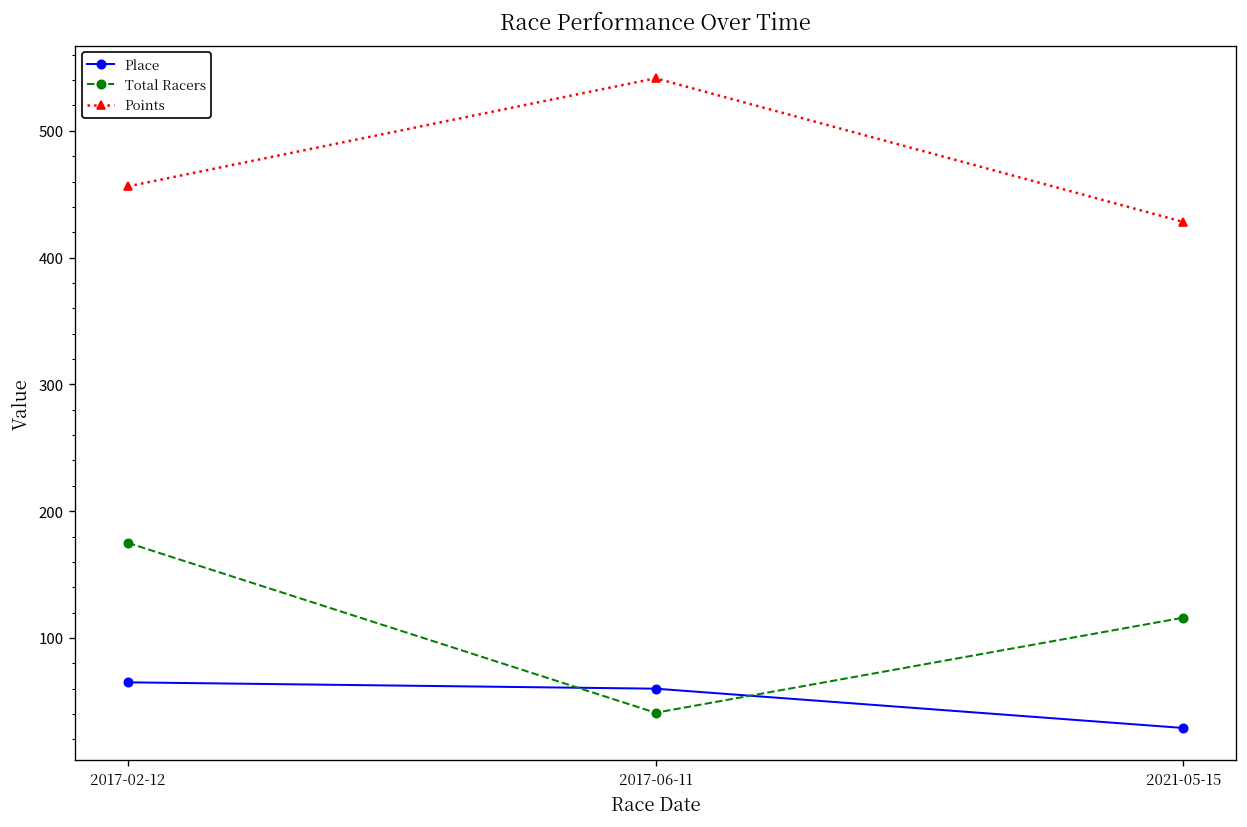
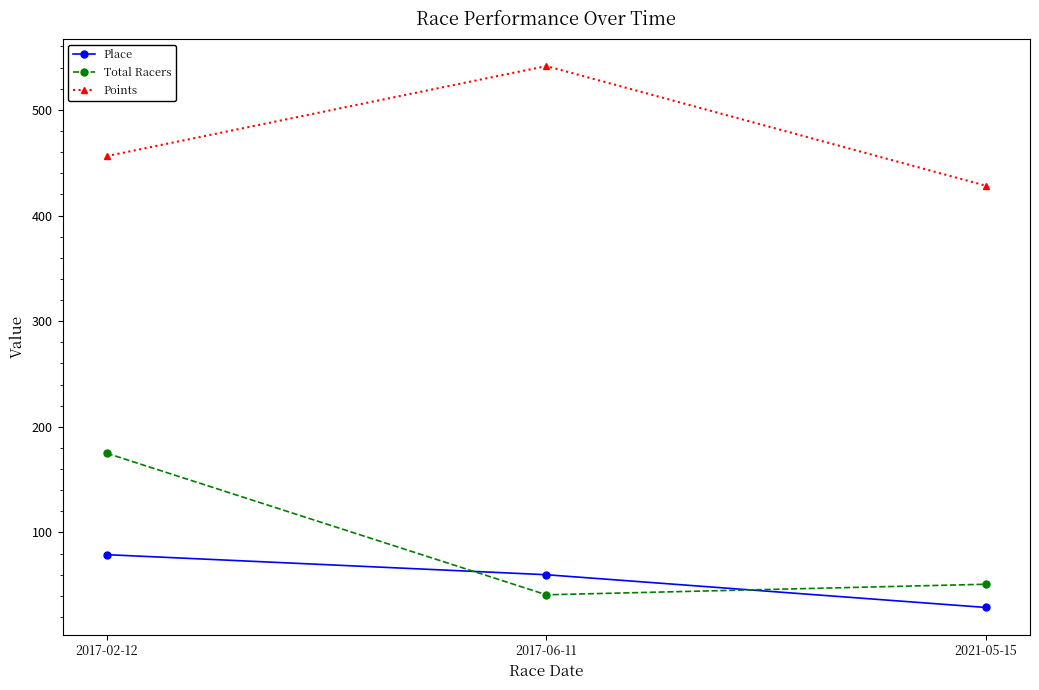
Place, 2017-02-12: 65 -> 79
Total Racers, 2021-05-15: 116 -> 51
